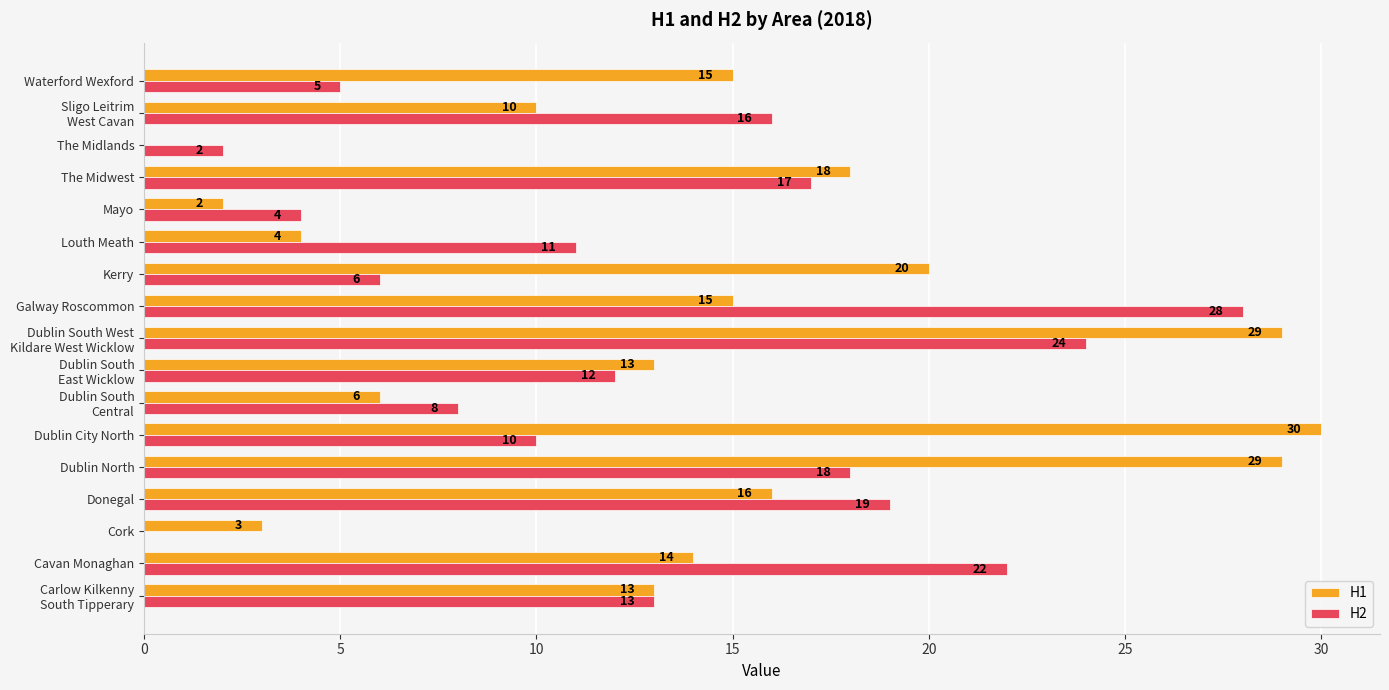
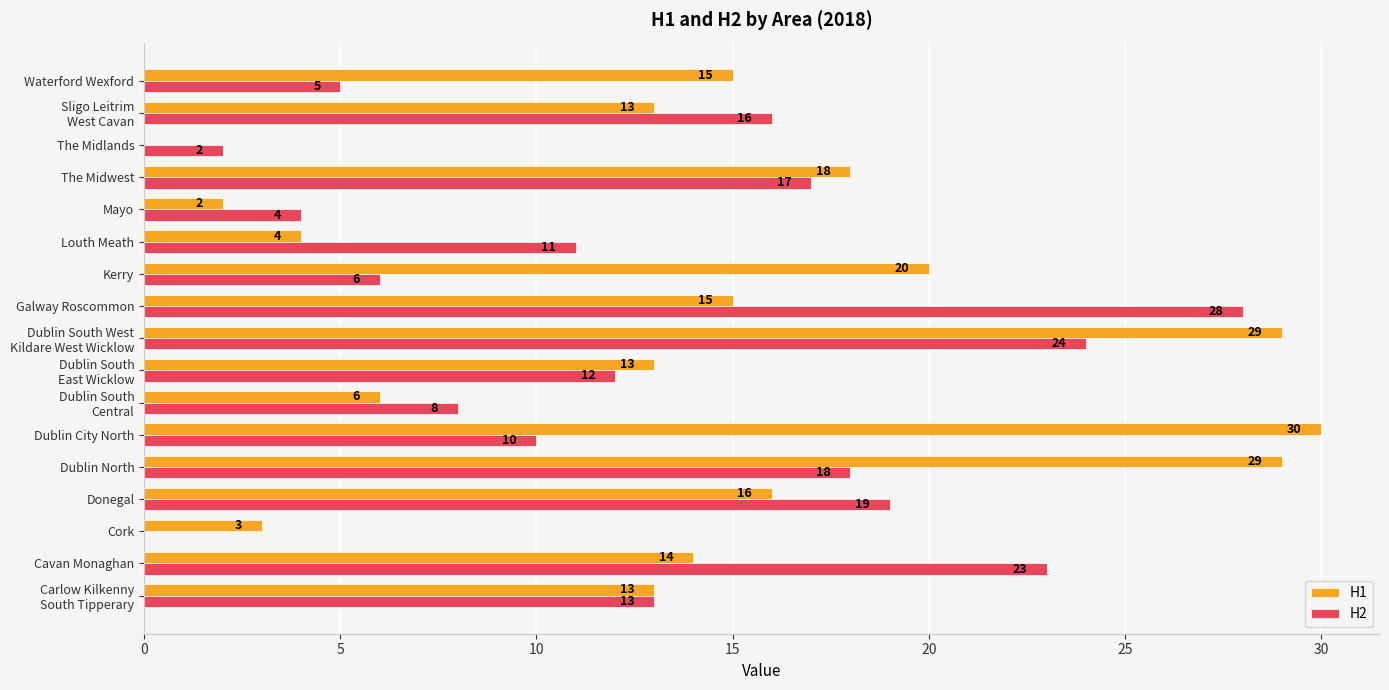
H1, Sligo Leitrim West Cavan: 10 -> 13
H2, Cavan Monaghan: 22 -> 23
